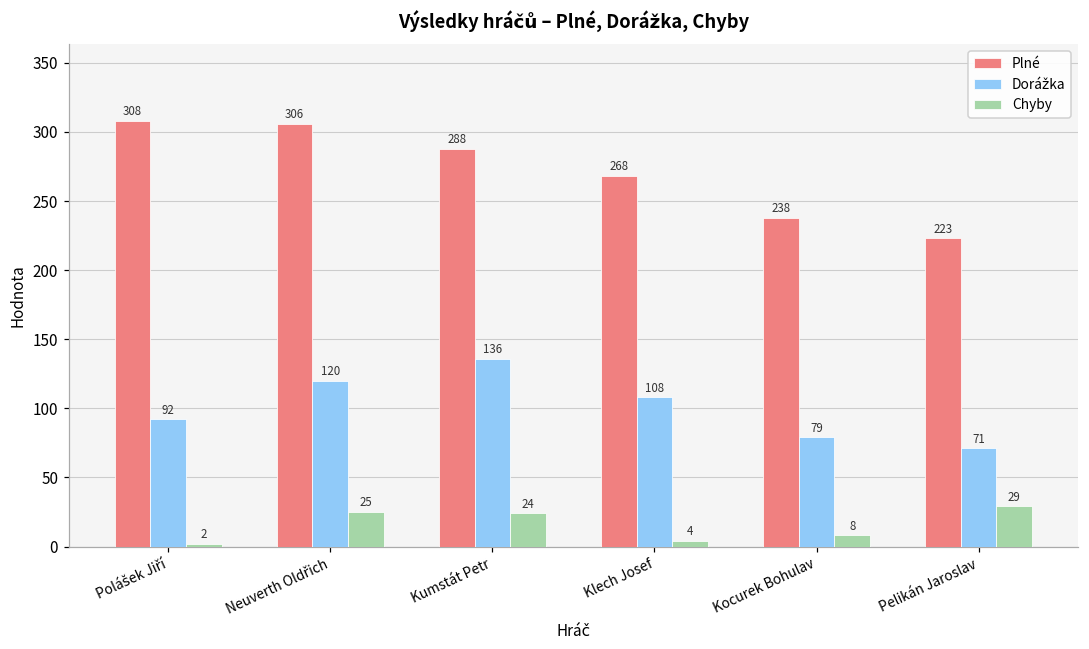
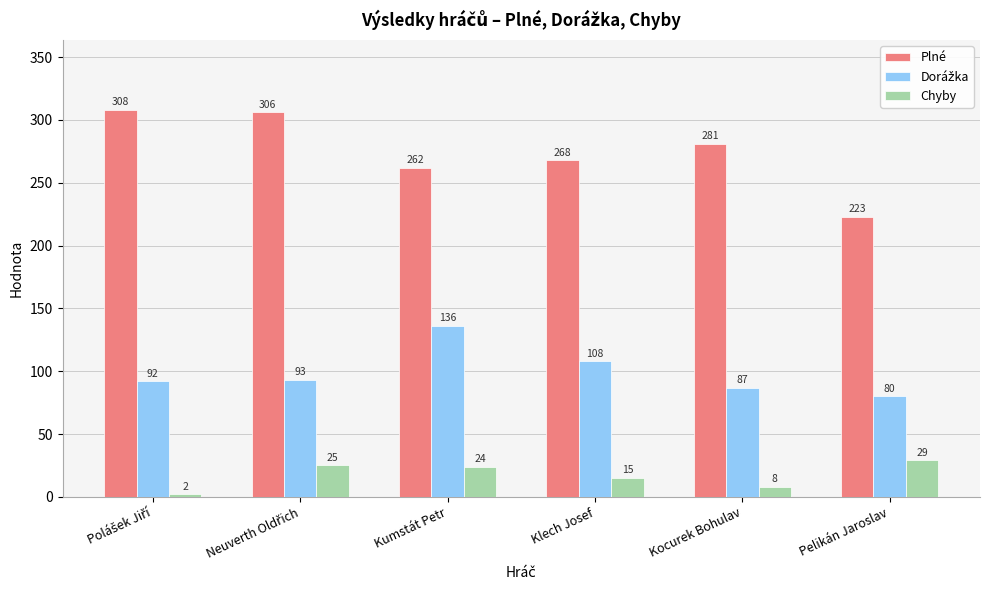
Dorážka, Neuverth Oldřich: 120 -> 93
Plné, Kumstát Petr: 288 -> 262
Chyby, Klech Josef: 4 -> 15
Plné, Kocurek Bohulav: 238 -> 281
Dorážka, Kocurek Bohulav: 79 -> 87
Dorážka, Pelikán Jaroslav: 71 -> 80
